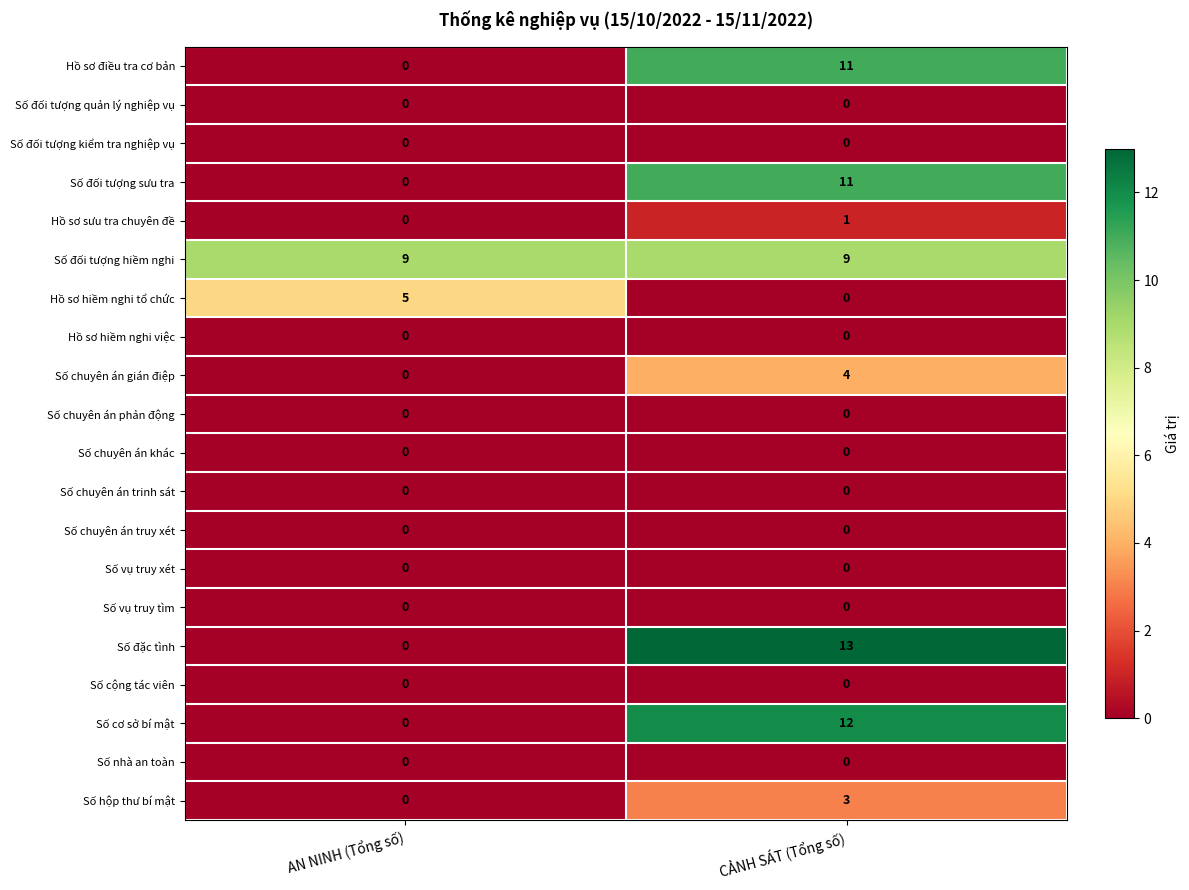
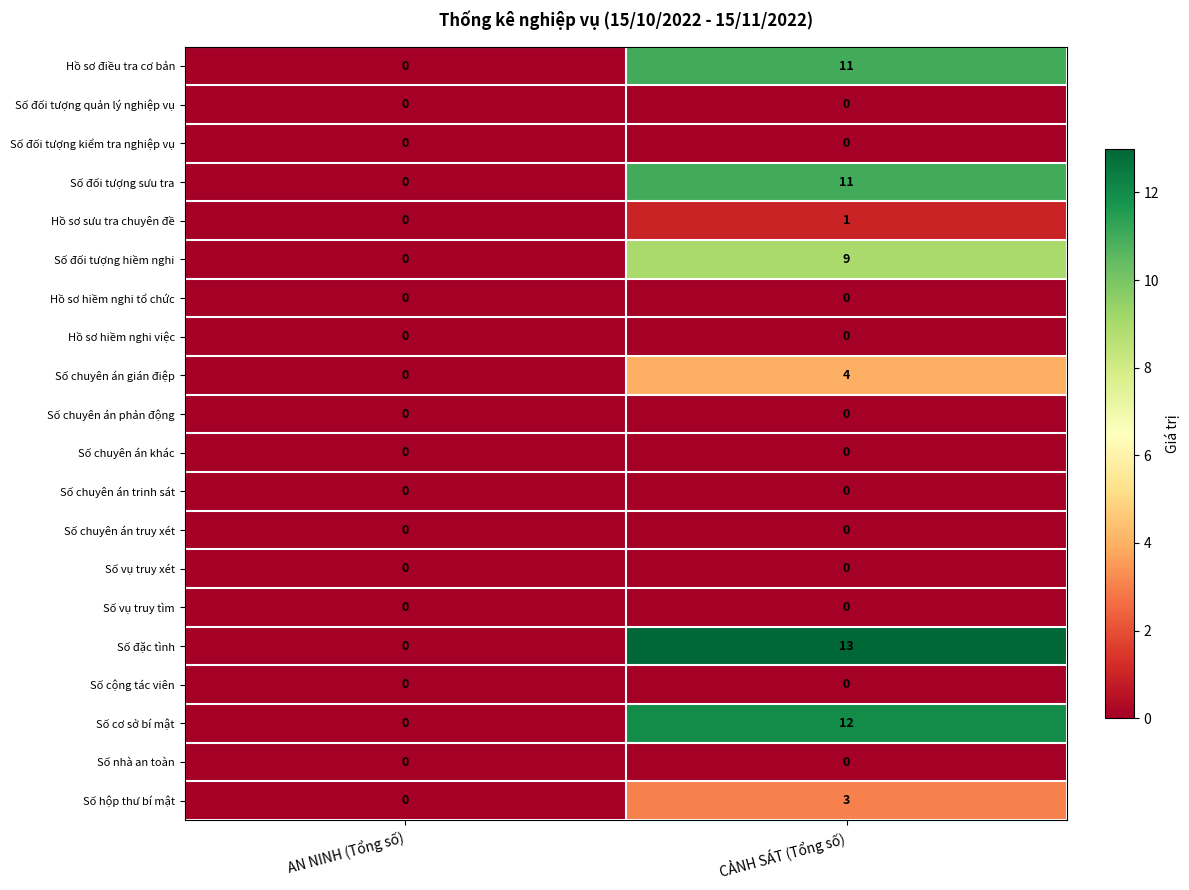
Số đối tượng hiềm nghi, AN NINH (Tổng số): 9 -> 0
Hồ sơ hiềm nghi tổ chức, AN NINH (Tổng số): 5 -> 0
